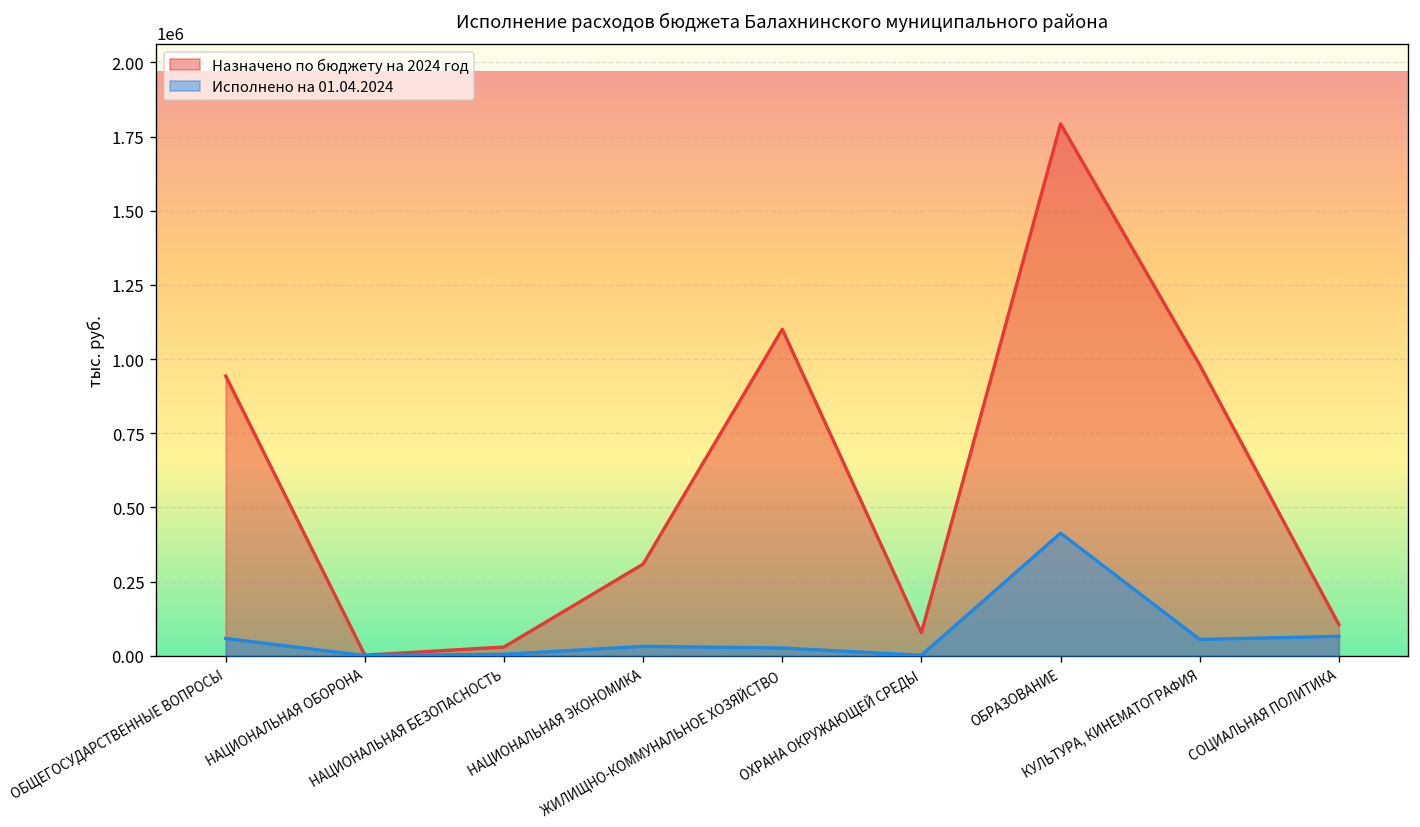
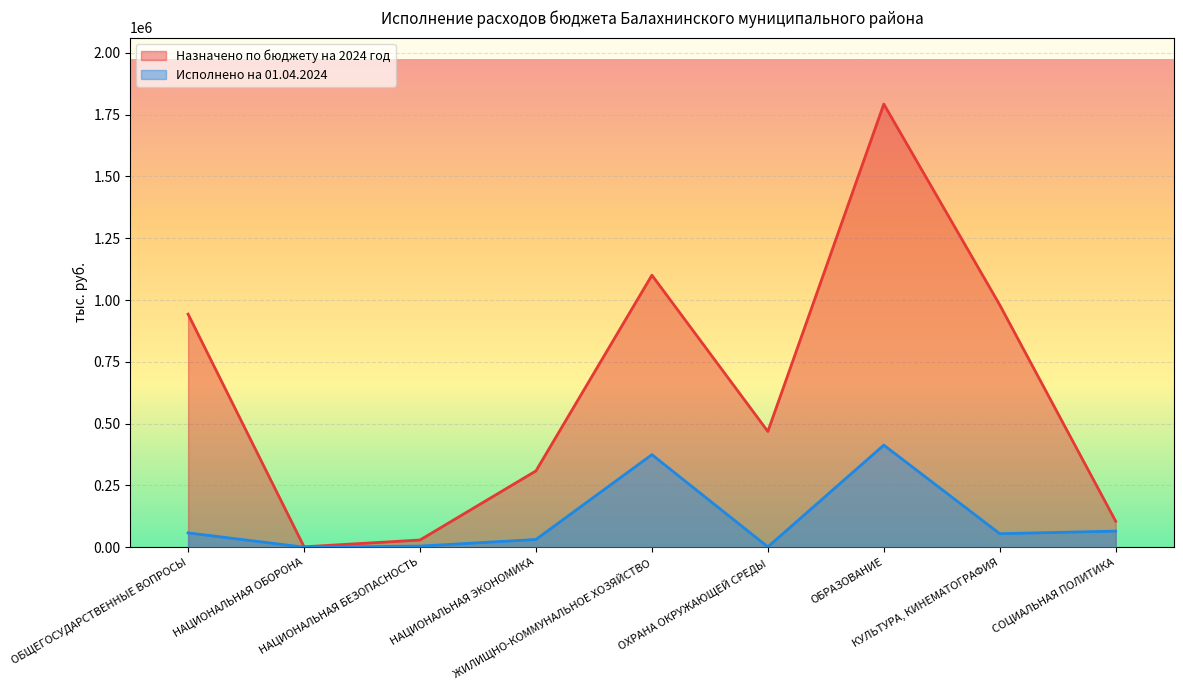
Исполнено на 01.04.2024, ЖИЛИЩНО-КОММУНАЛЬНОЕ ХОЗЯЙСТВО: 30000 -> 370000
Назначено по бюджету на 2024 год, ОХРАНА ОКРУЖАЮЩЕЙ СРЕДЫ: 80000 -> 470000
